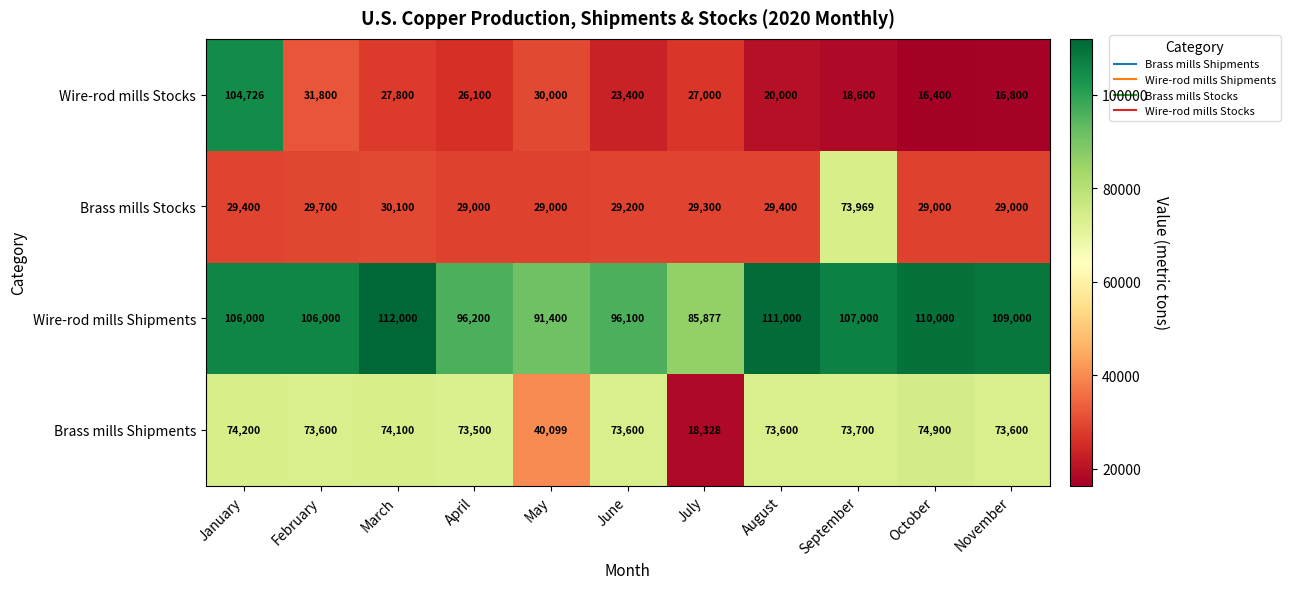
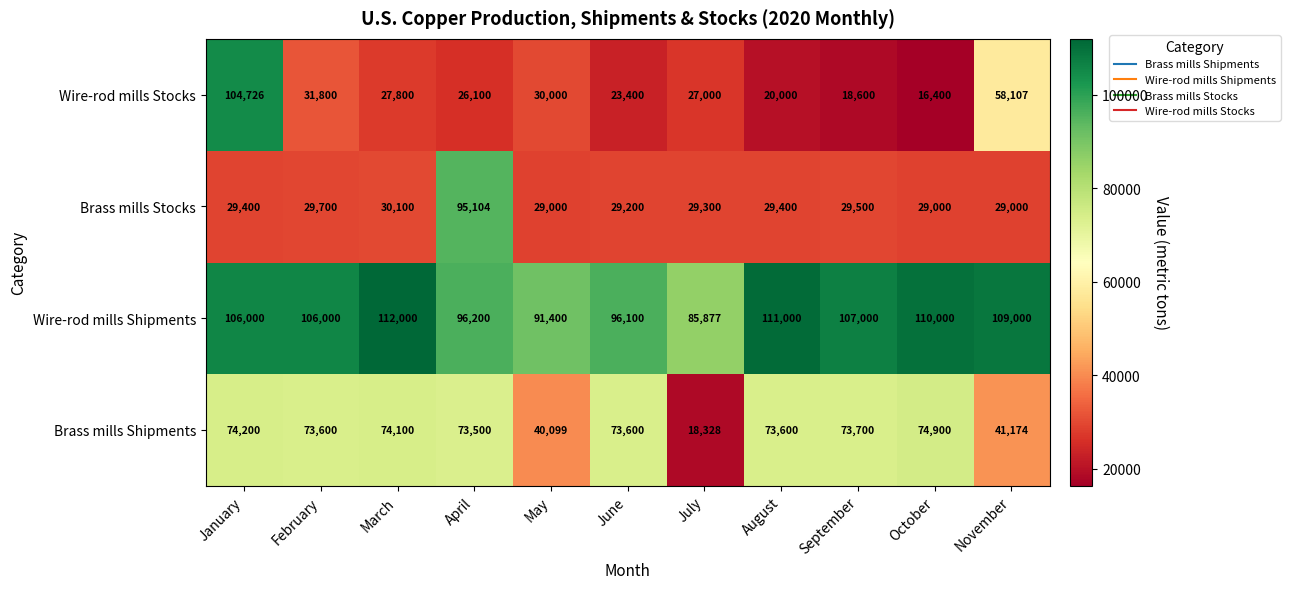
Wire-rod mills Stocks, November: 16,800 -> 58,107
Brass mills Stocks, April: 29,000 -> 95,104
Brass mills Stocks, September: 73,969 -> 29,500
Brass mills Shipments, November: 73,600 -> 41,174
